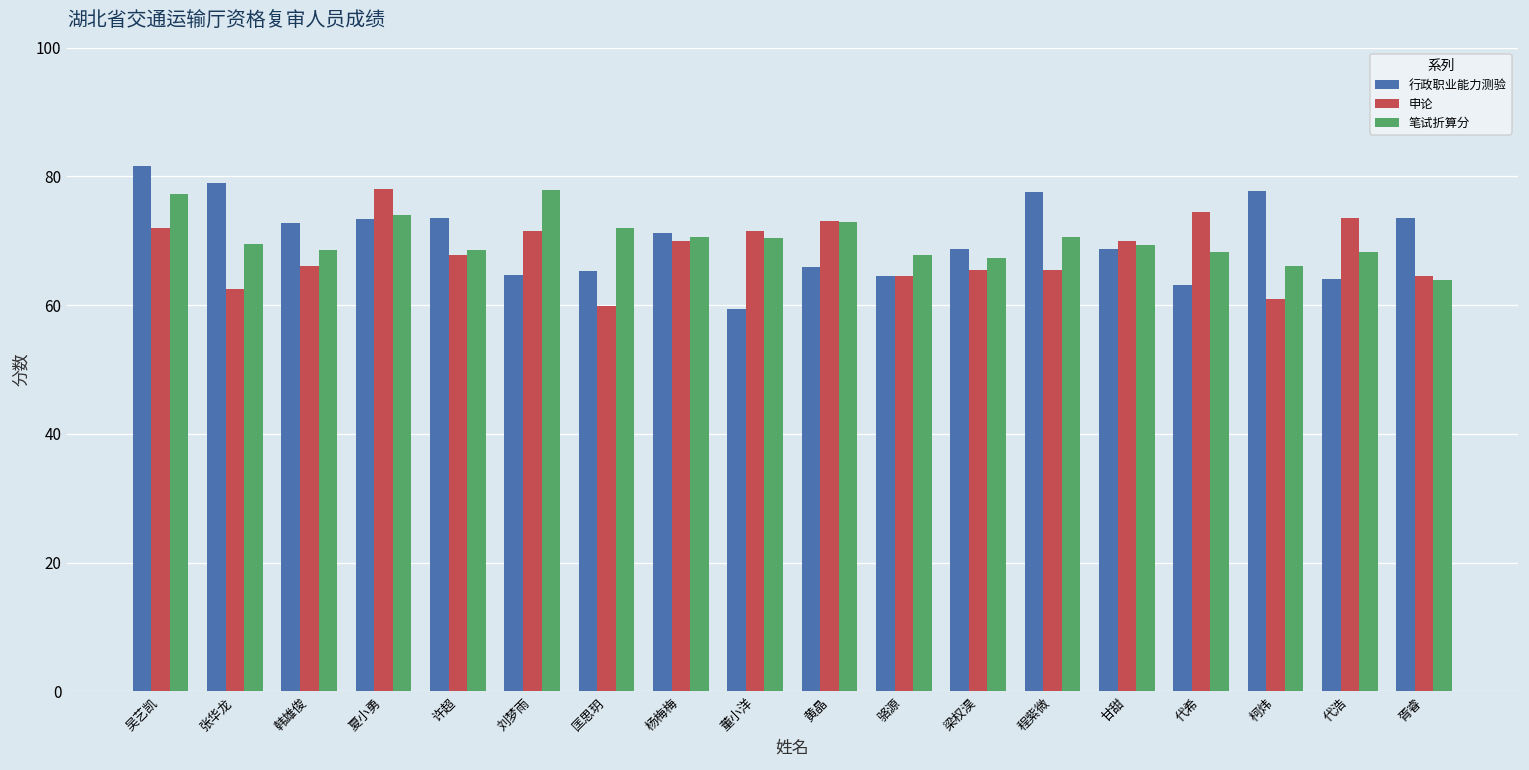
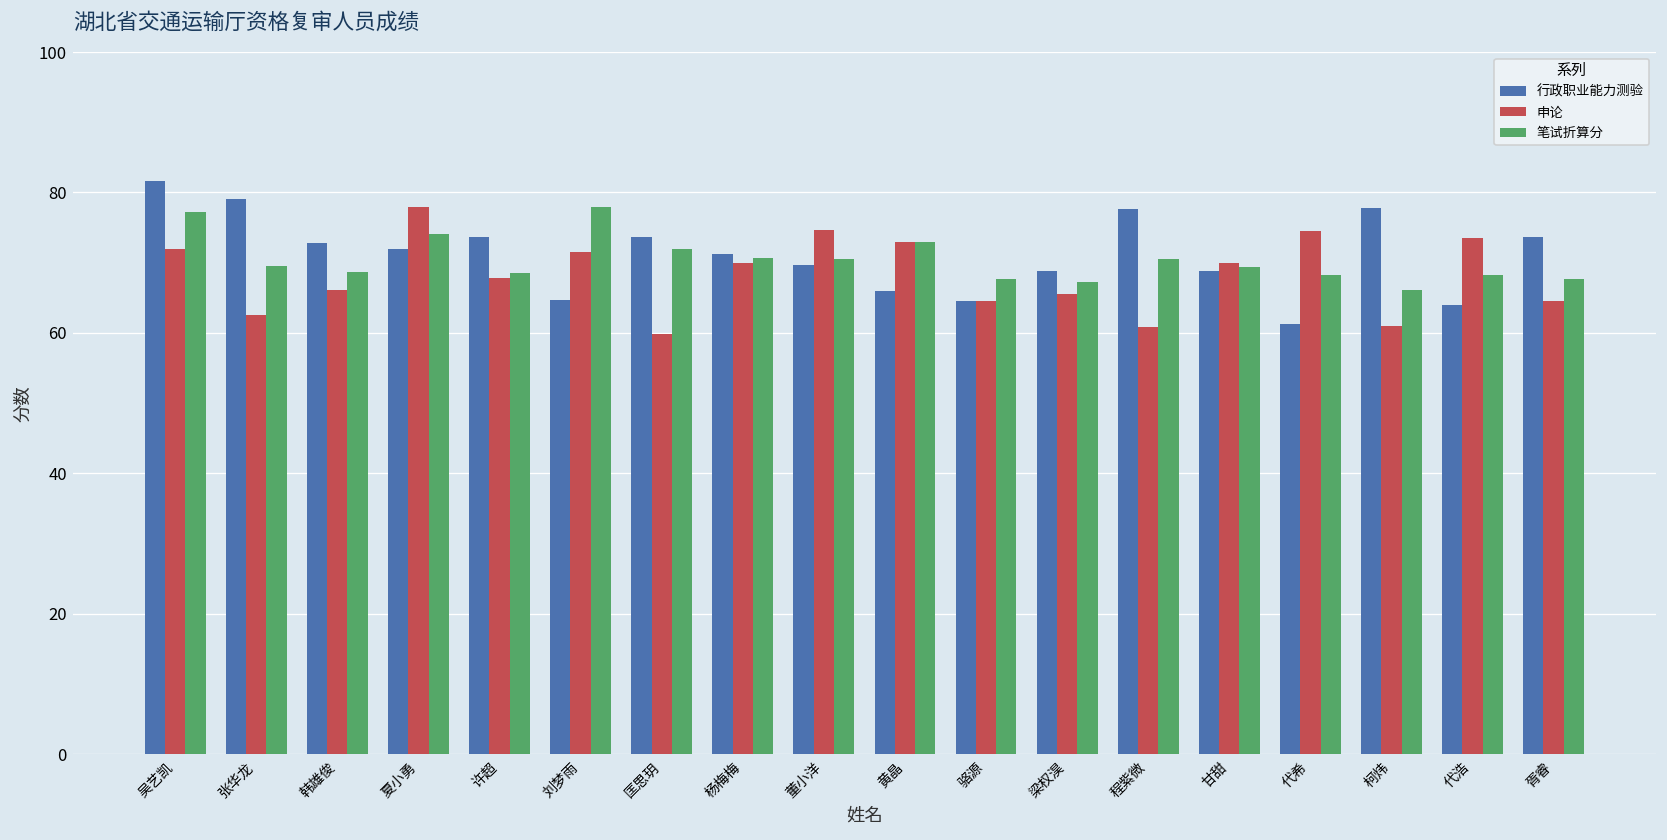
行政职业能力测验, 夏小勇: 73 -> 72
行政职业能力测验, 匡思玥: 65 -> 74
行政职业能力测验, 董小洋: 59 -> 70
申论, 董小洋: 72 -> 75
申论, 程紫微: 66 -> 61
行政职业能力测验, 代希: 63 -> 61
笔试折算分, 胥睿: 64 -> 68
